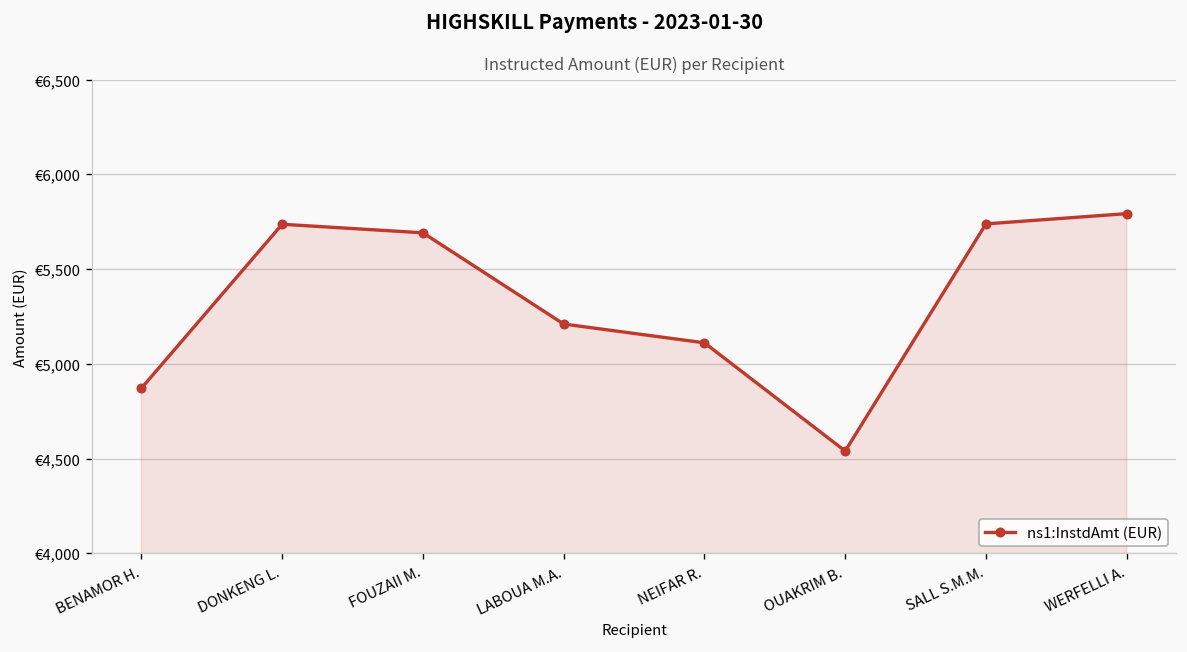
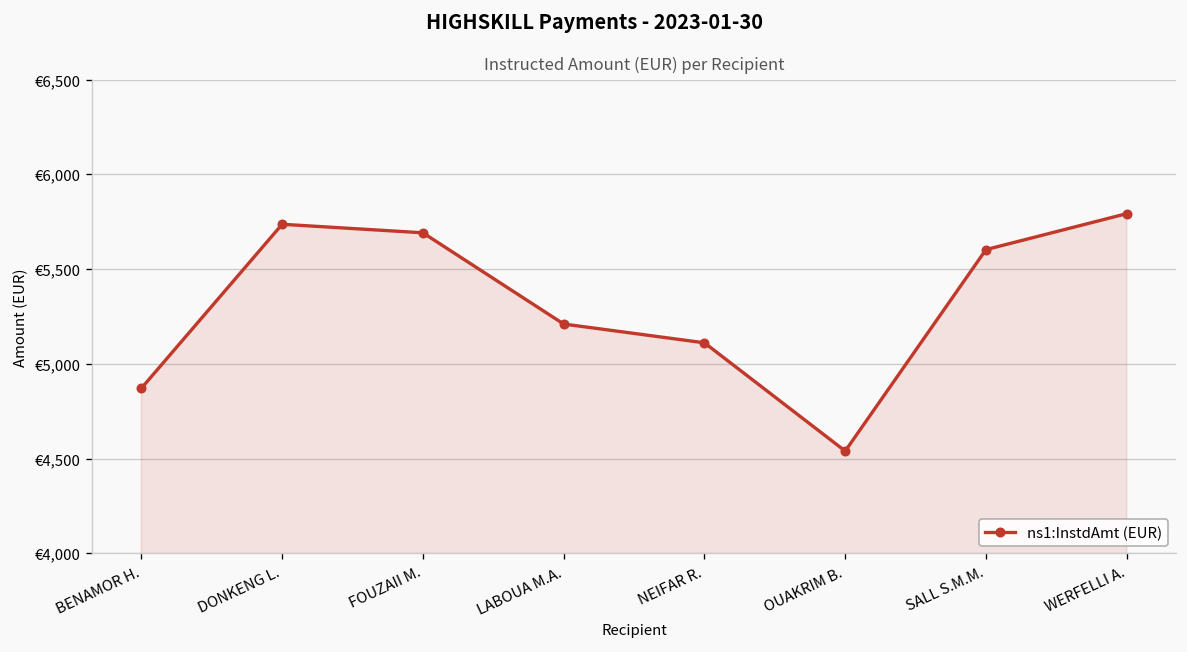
SALL S.M.M.: €5,740 -> €5,600
